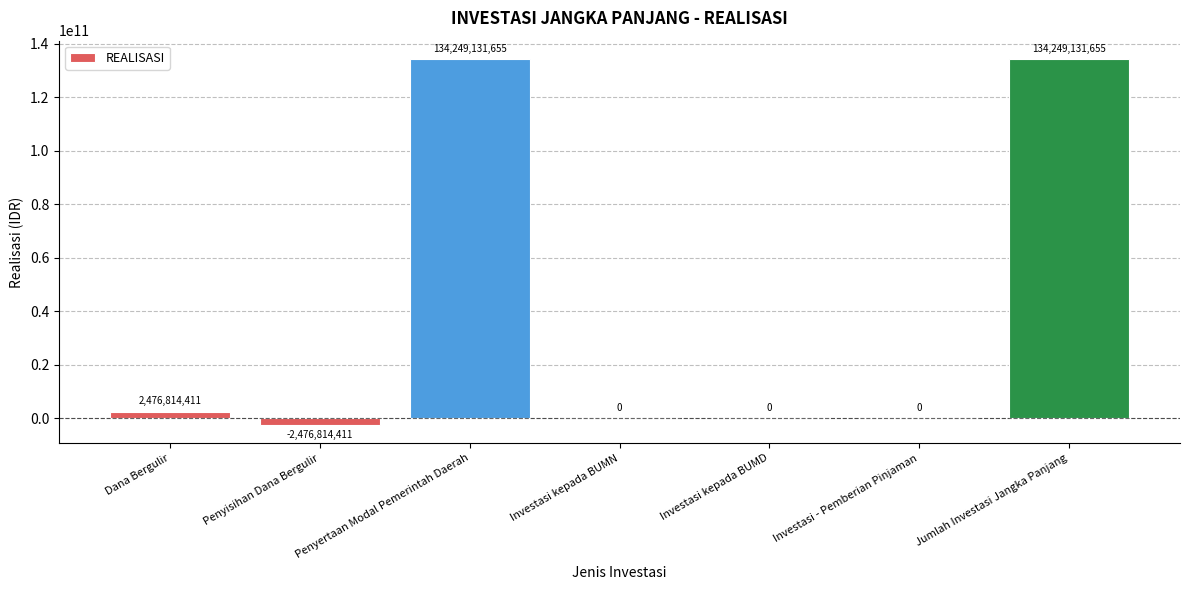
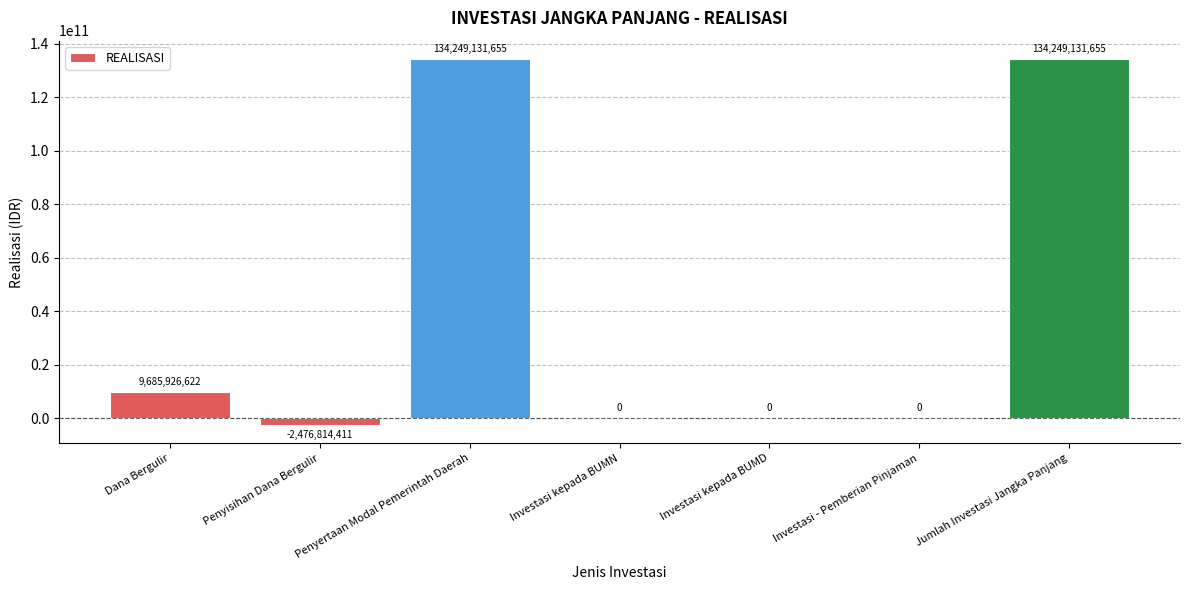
Dana Bergulir: 2,476,814,411 -> 9,685,926,622
